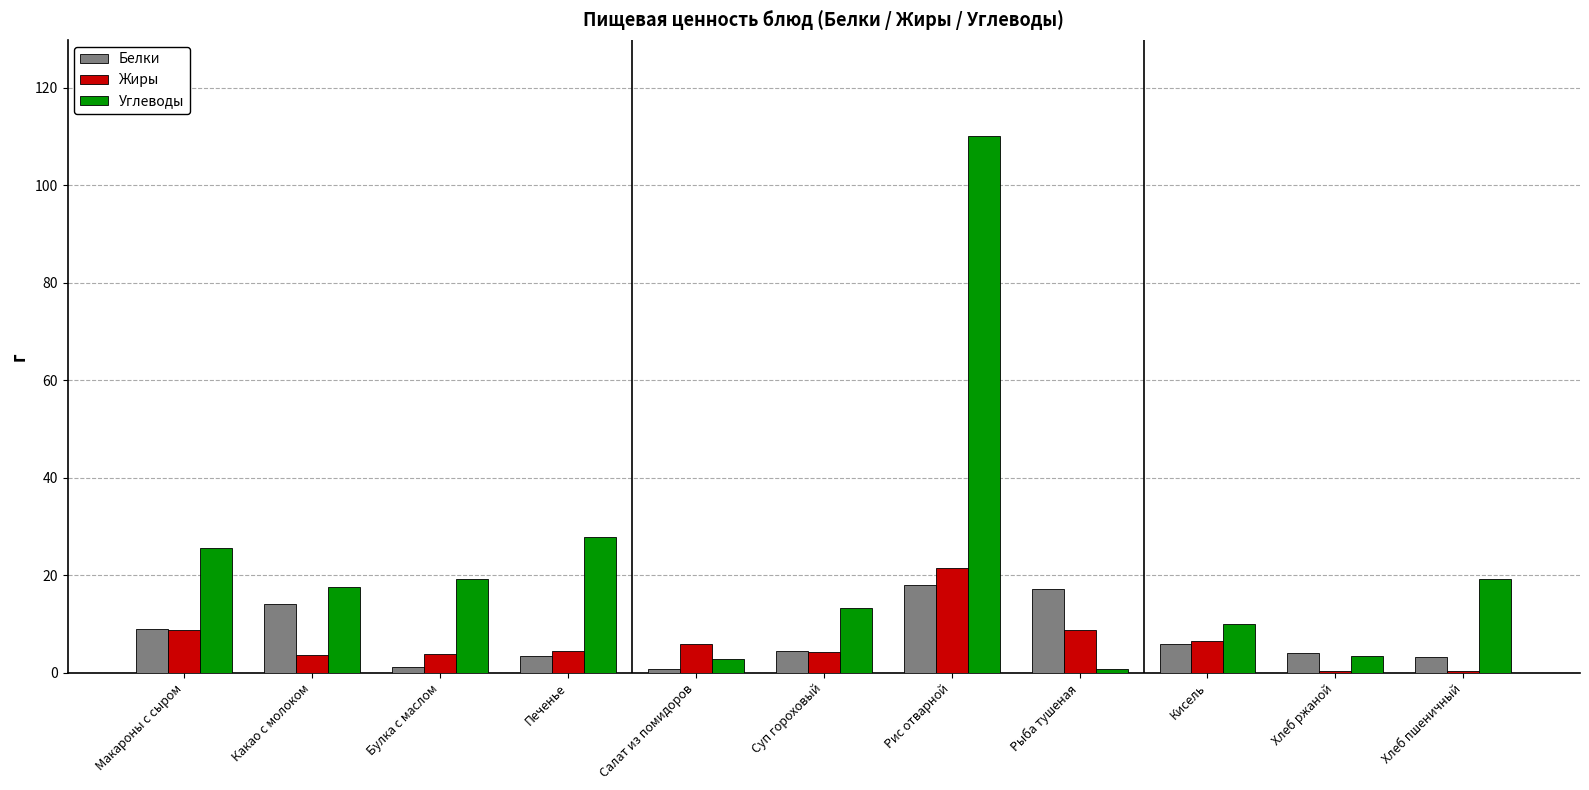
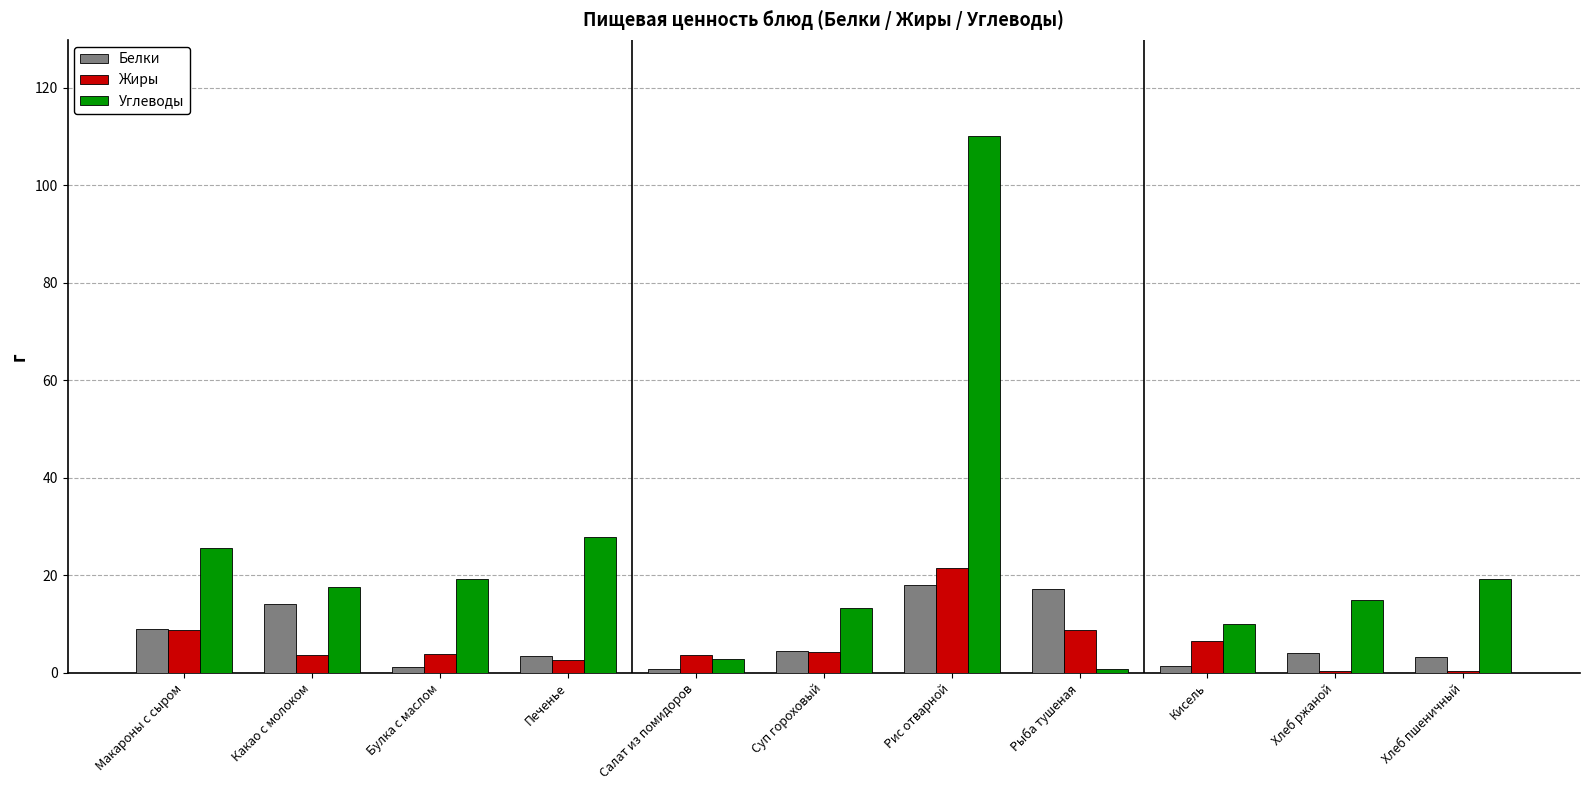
Жиры, Печенье: 5 -> 3
Жиры, Салат из помидоров: 6 -> 4
Белки, Кисель: 6 -> 1
Углеводы, Хлеб ржаной: 3 -> 15
